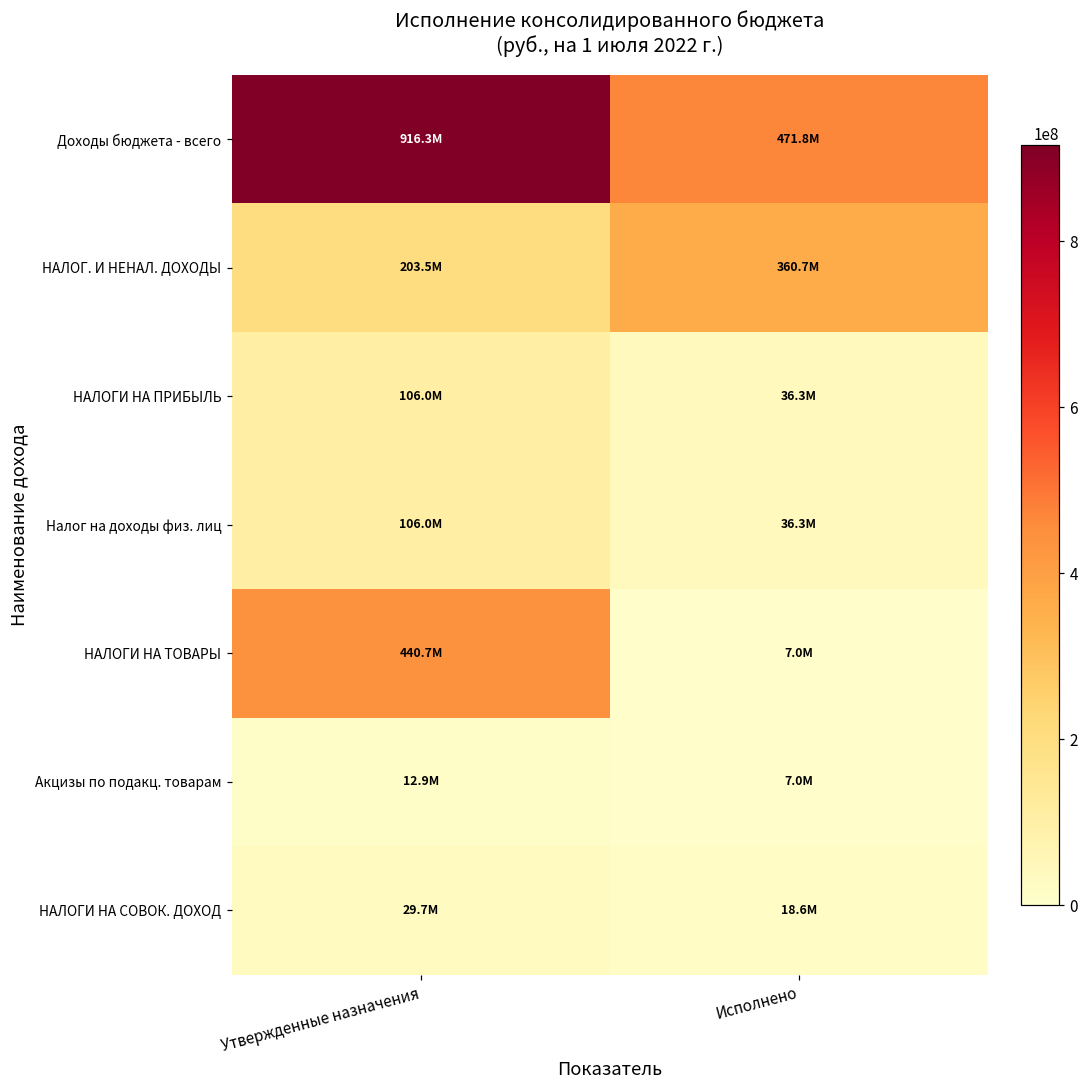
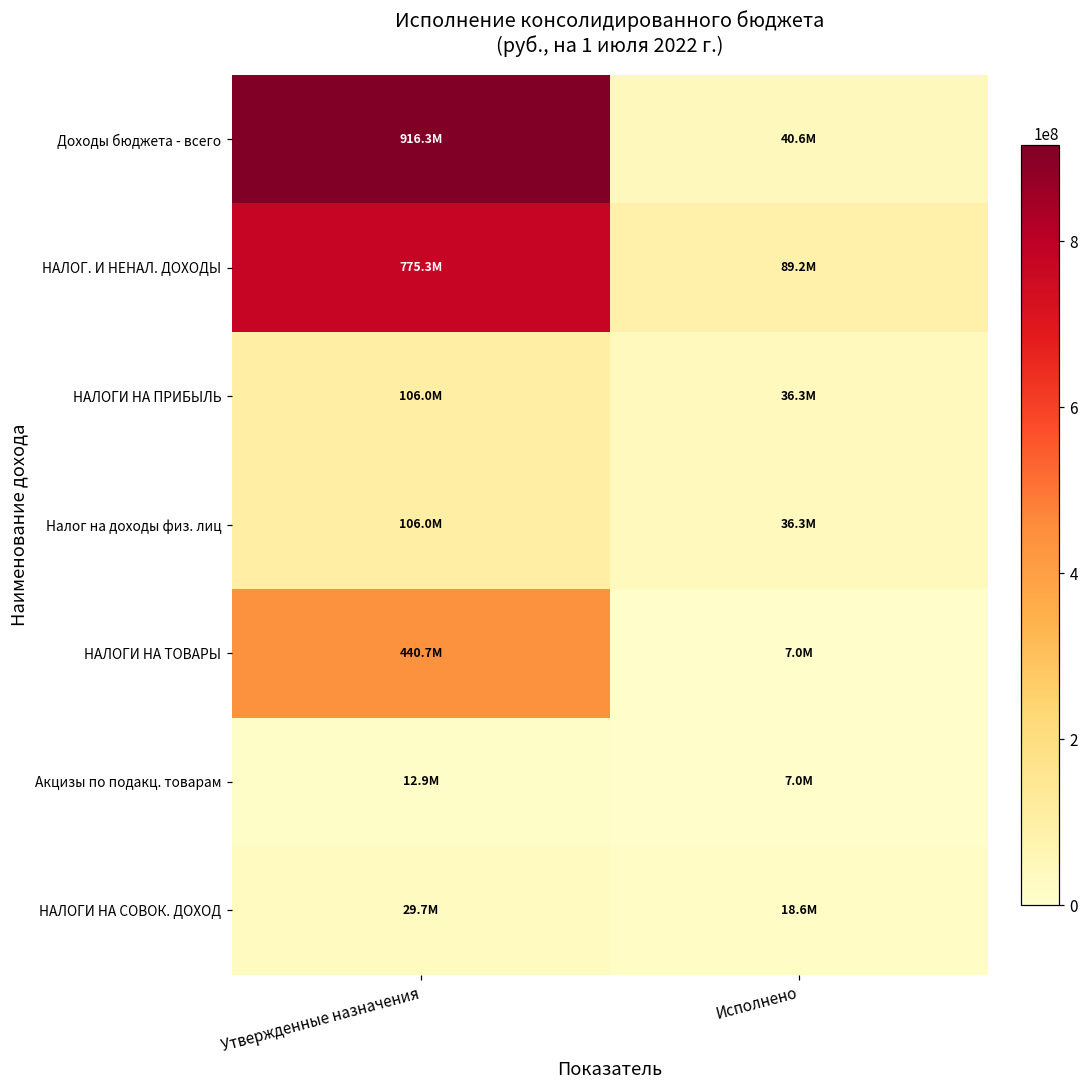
Доходы бюджета - всего, Исполнено: 471.8M -> 40.6M
НАЛОГ. И НЕНАЛ. ДОХОДЫ, Утвержденные назначения: 203.5M -> 775.3M
НАЛОГ. И НЕНАЛ. ДОХОДЫ, Исполнено: 360.7M -> 89.2M
